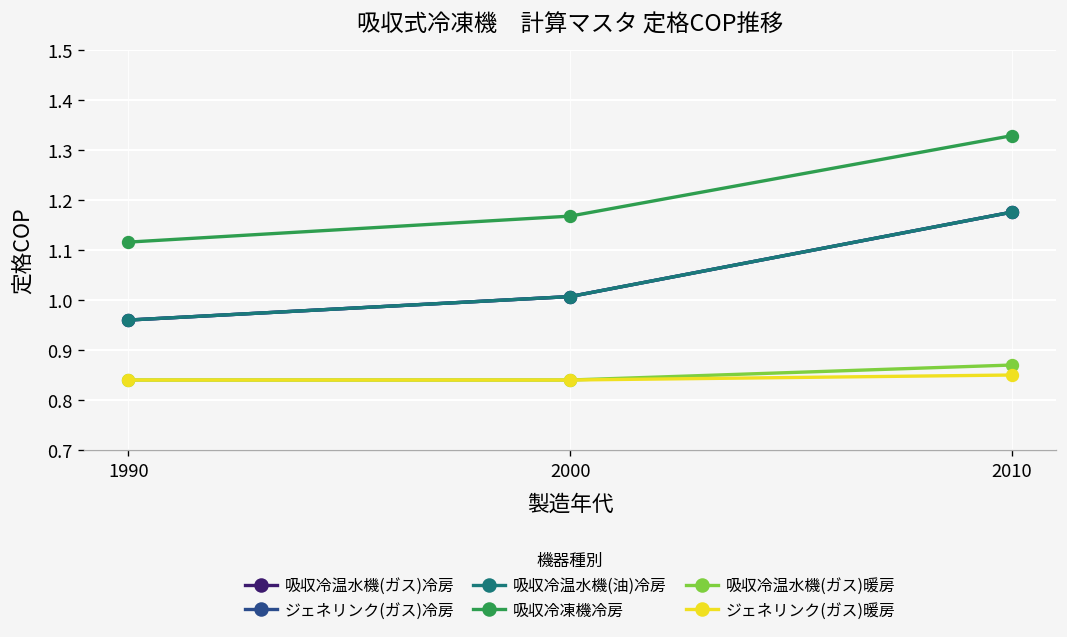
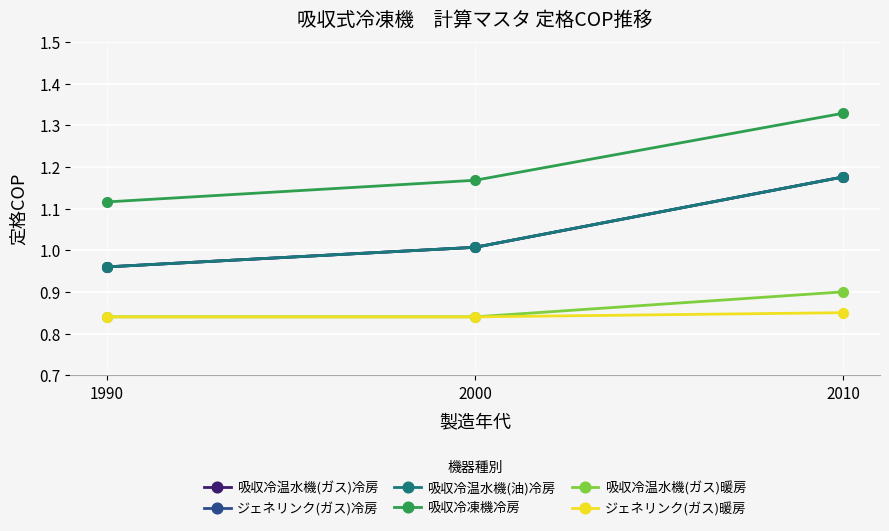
吸収冷温水機(ガス)暖房, 2010: 0.87 -> 0.90
